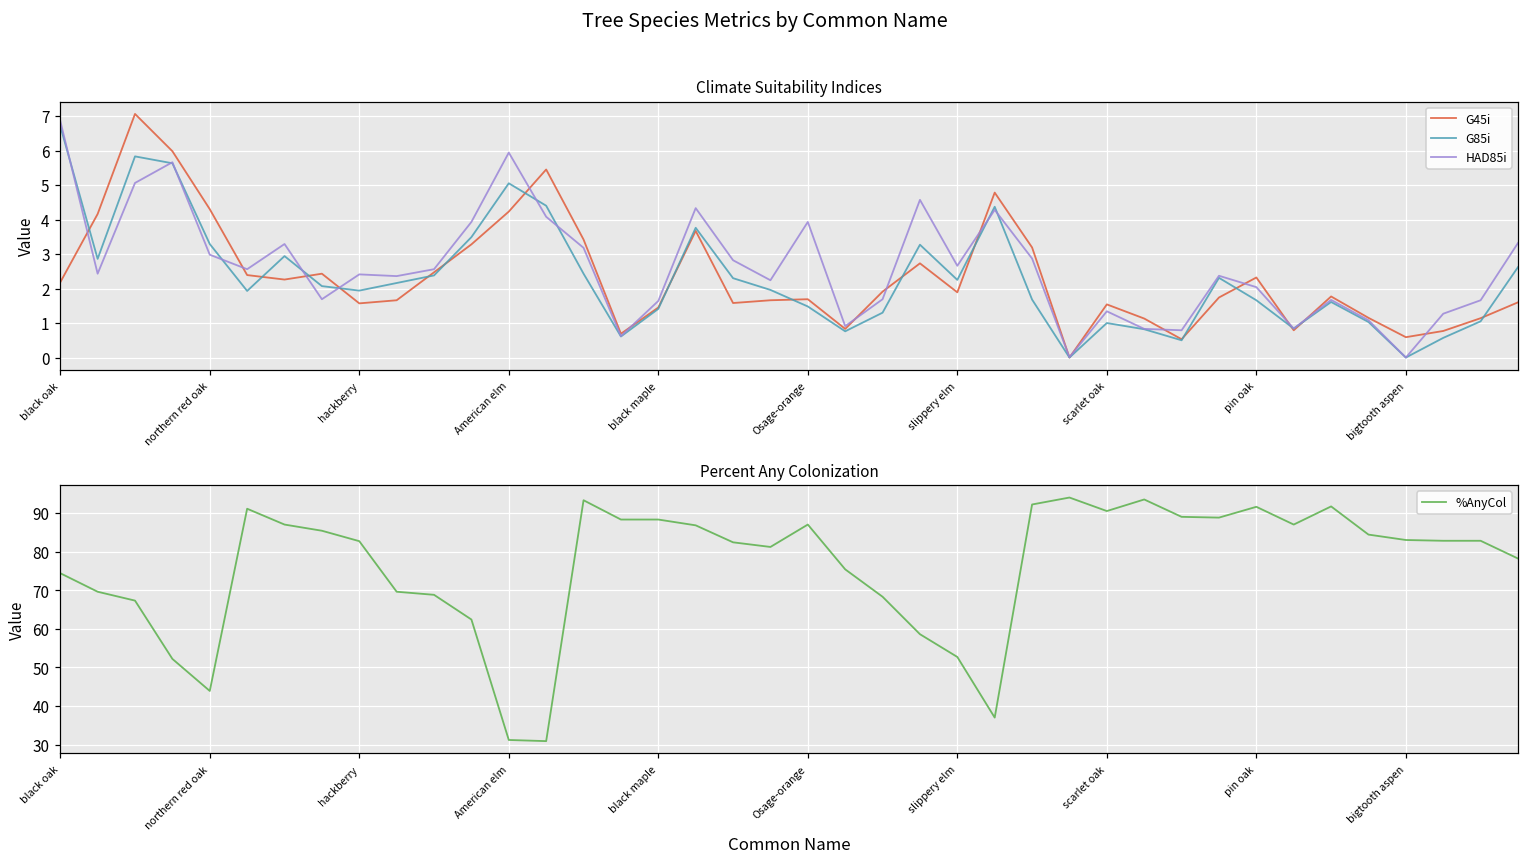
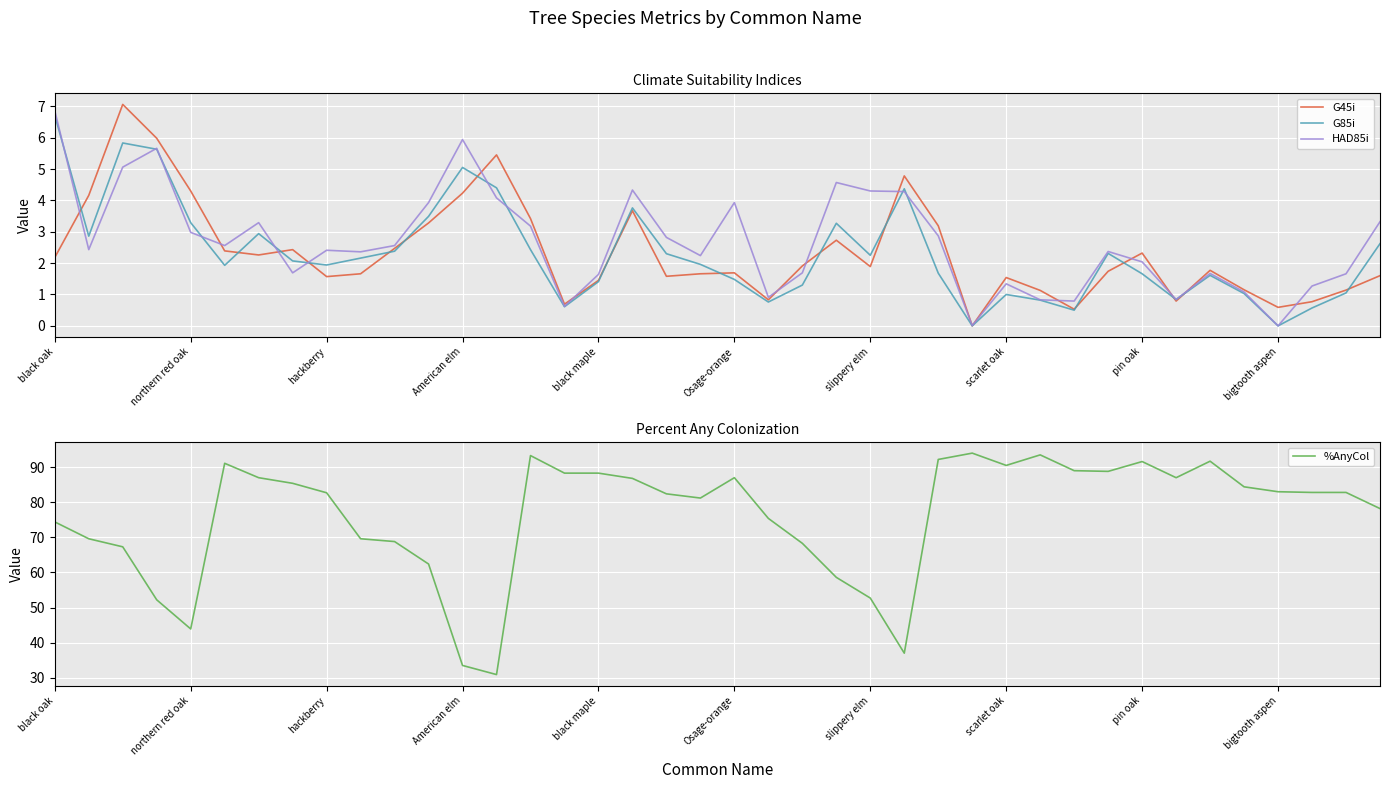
Climate Suitability Indices, HAD85i, slippery elm: 2.7 -> 4.3
Percent Any Colonization, American elm: 31 -> 34
